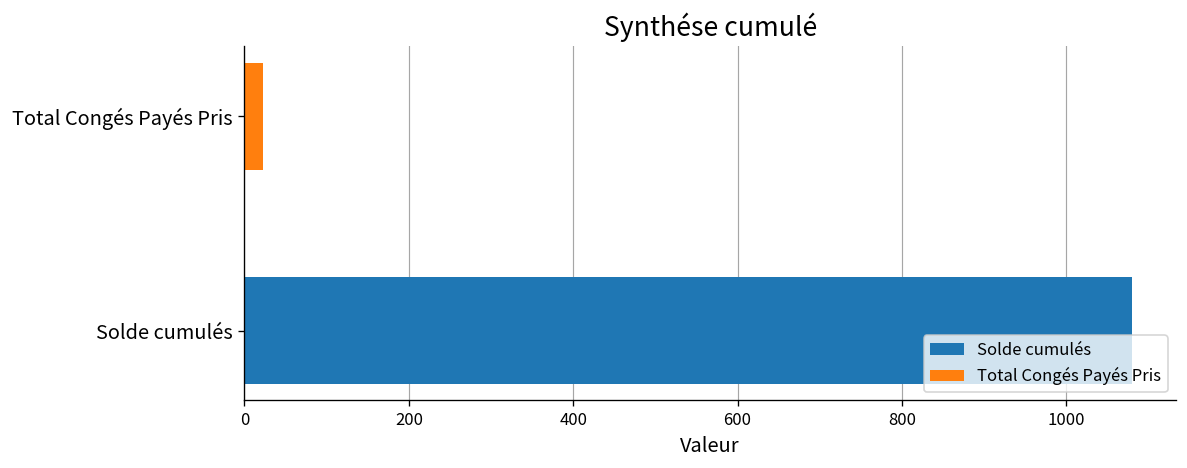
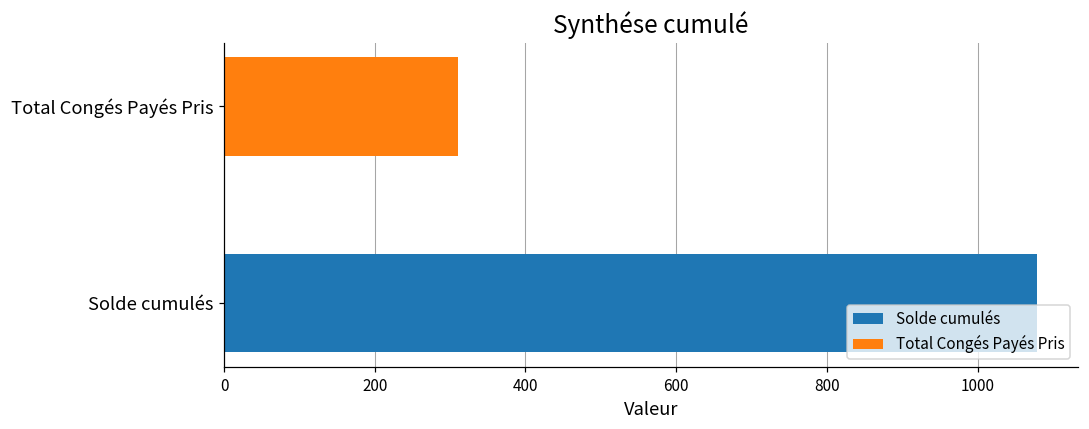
Total Congés Payés Pris: 20 -> 310
